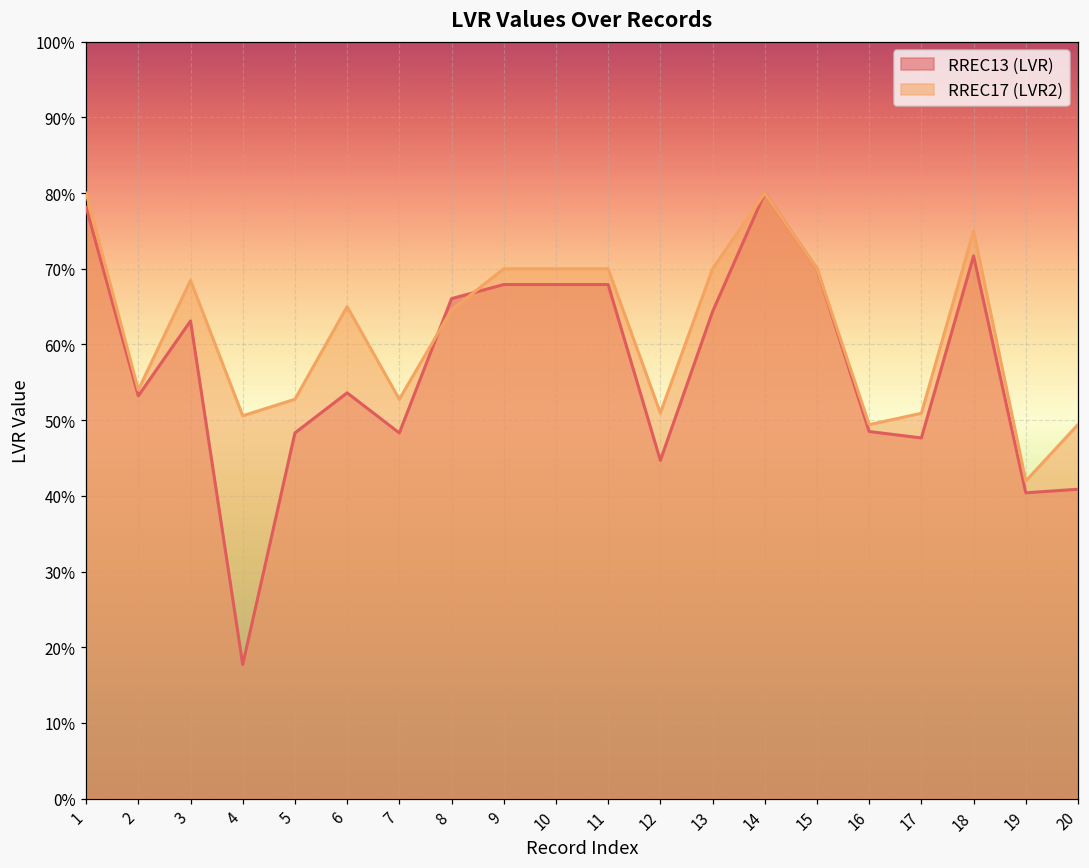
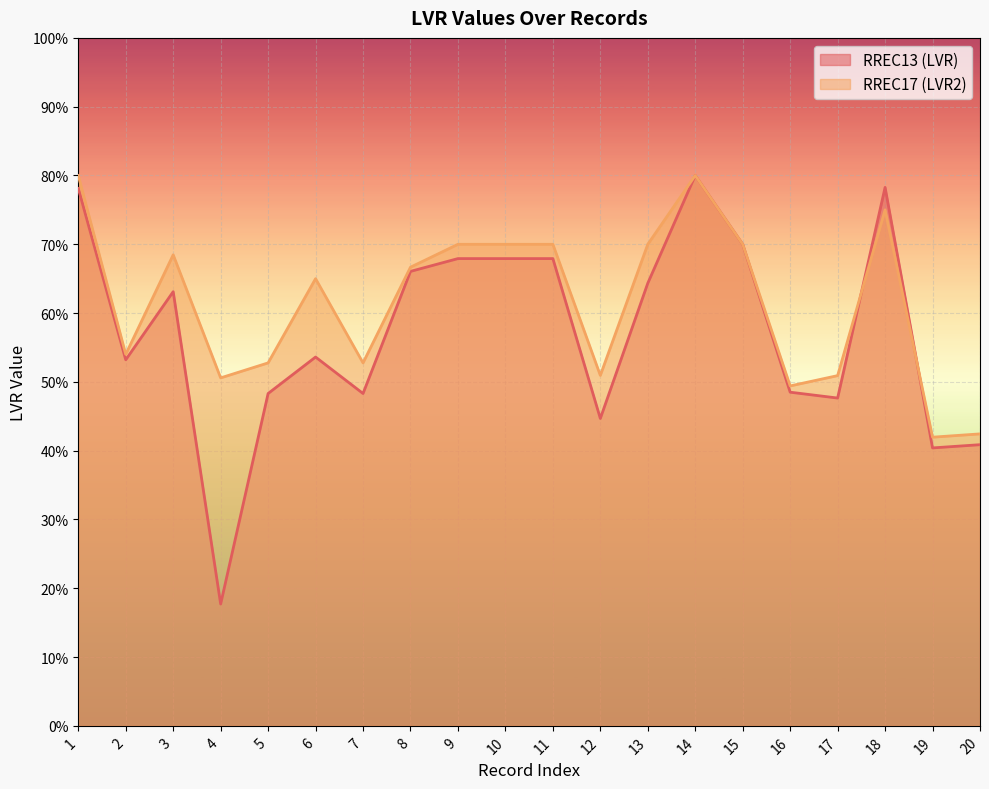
RREC17 (LVR2), 8: 65% -> 67%
RREC13 (LVR), 18: 72% -> 78%
RREC17 (LVR2), 20: 49% -> 42%
